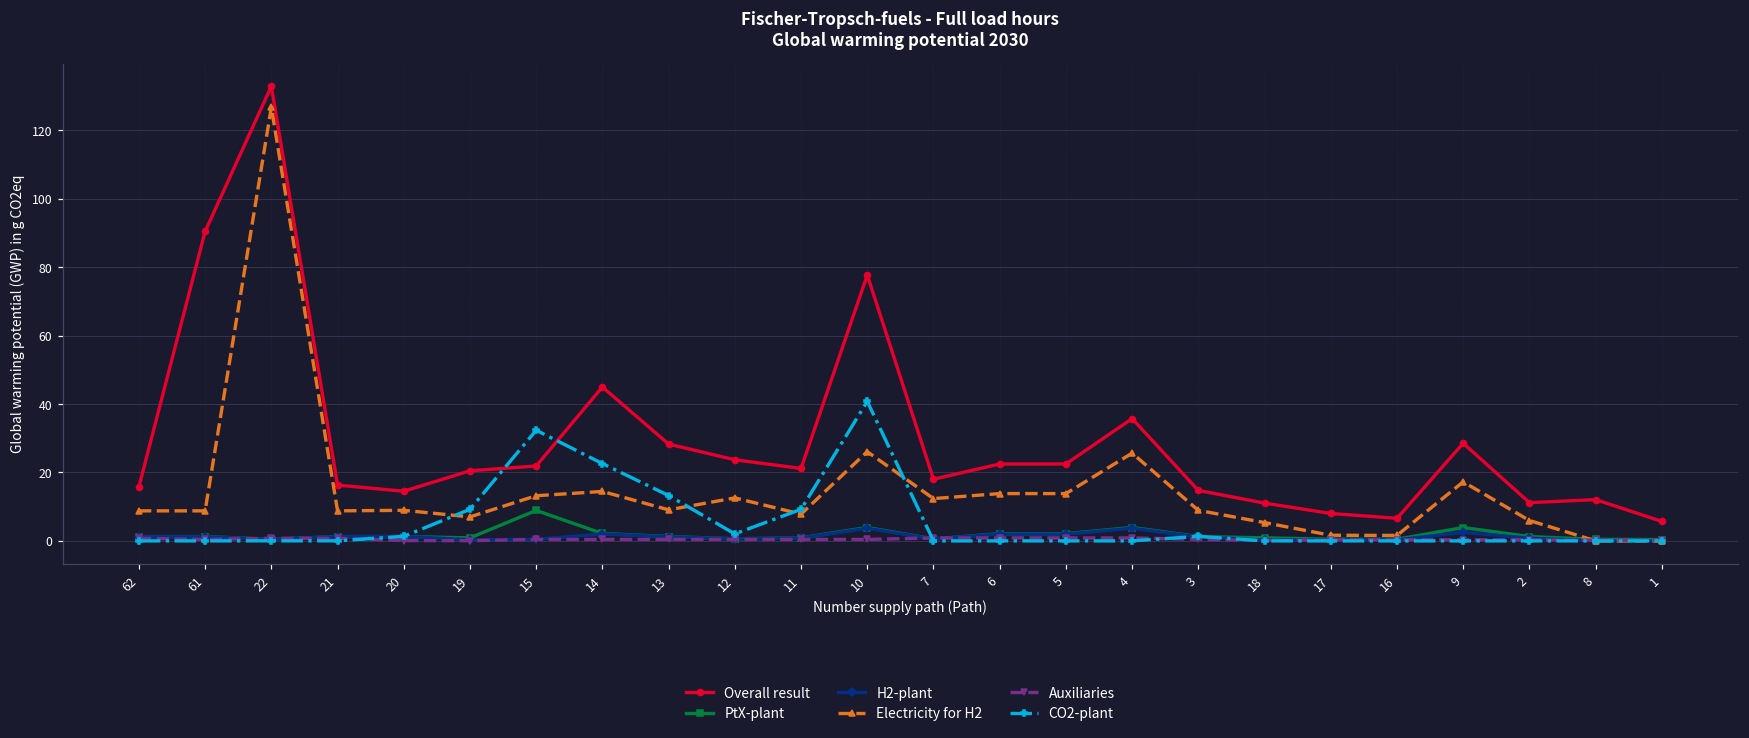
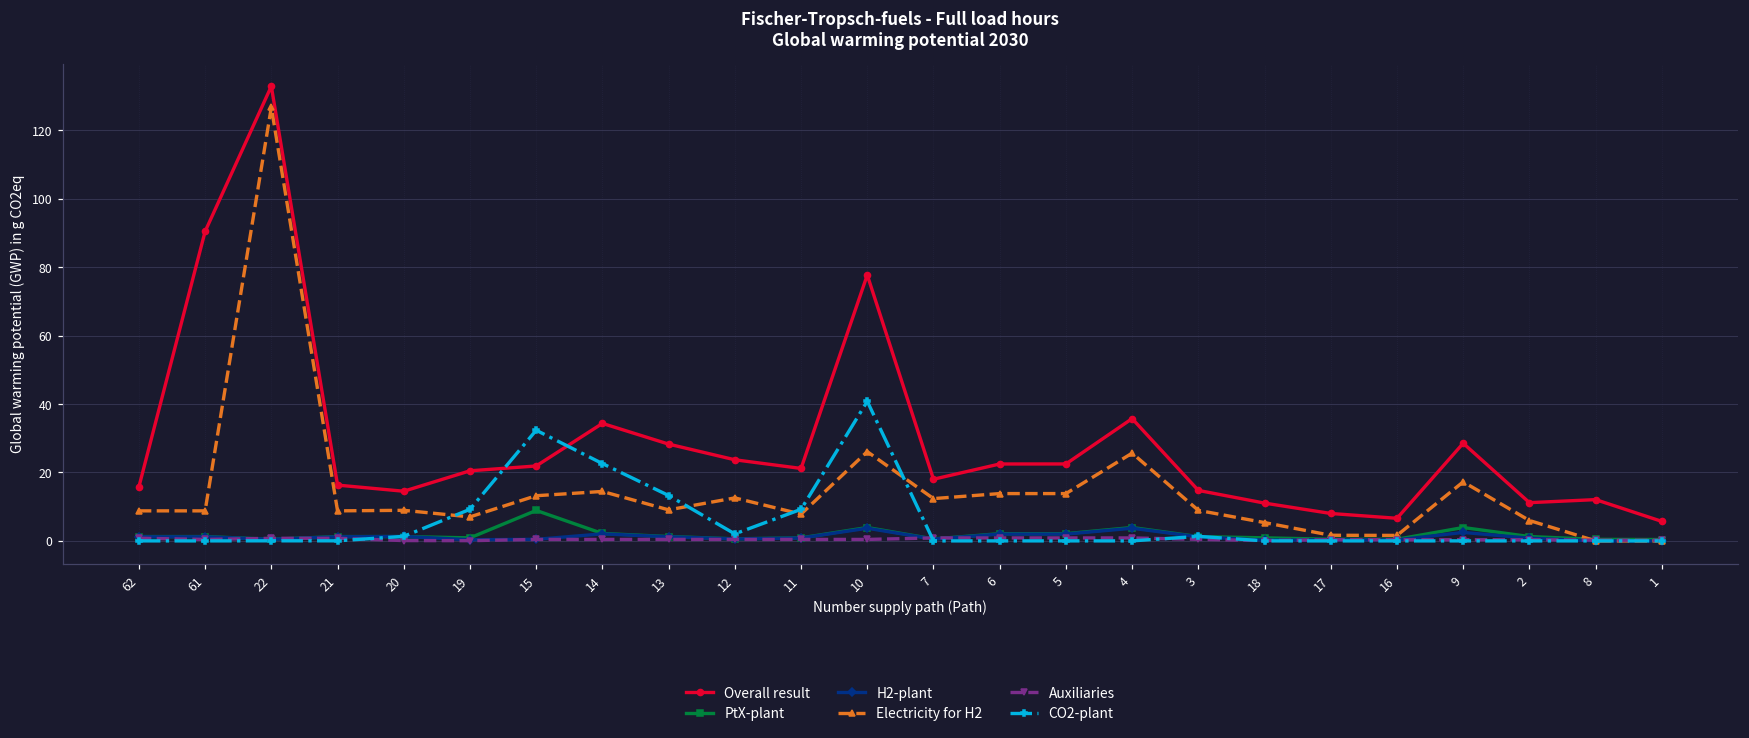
Overall result, 14: 45 -> 34
